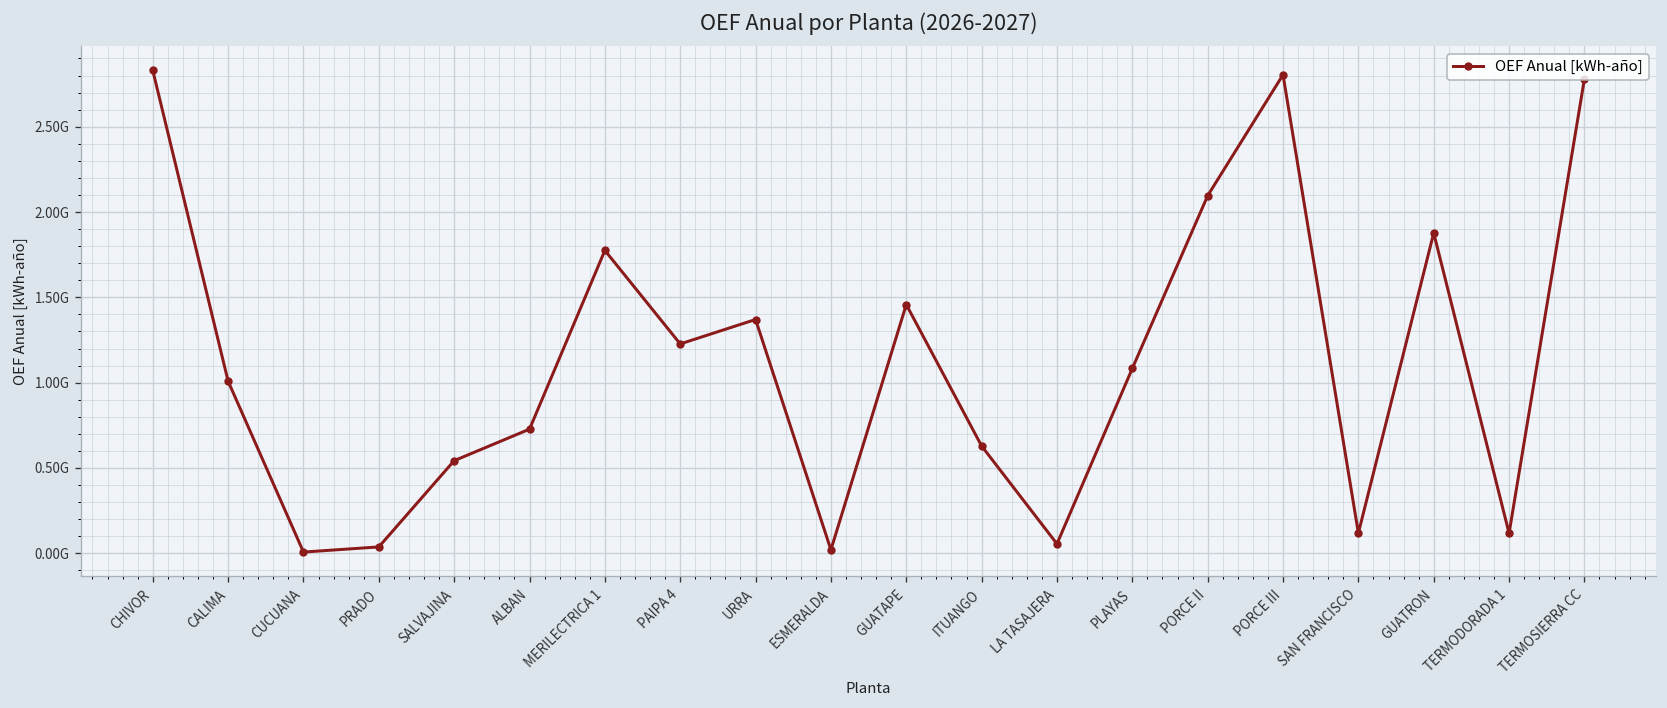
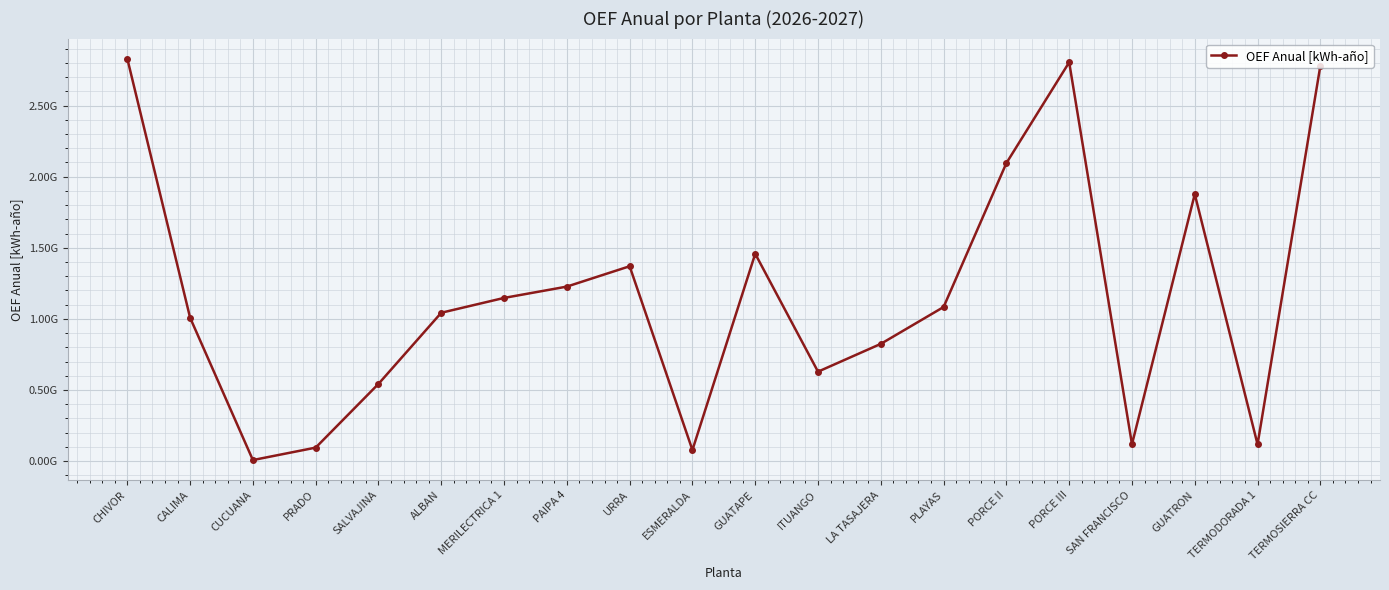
PRADO: 40000000 -> 90000000
ALBAN: 730000000 -> 1040000000
MERILECTRICA 1: 1780000000 -> 1150000000
ESMERALDA: 20000000 -> 80000000
LA TASAJERA: 60000000 -> 820000000
